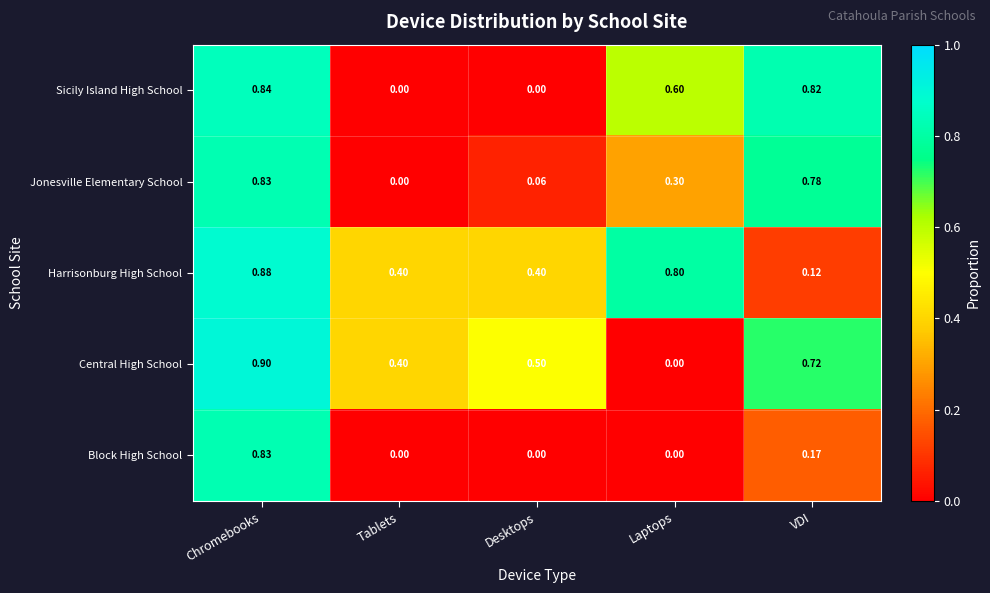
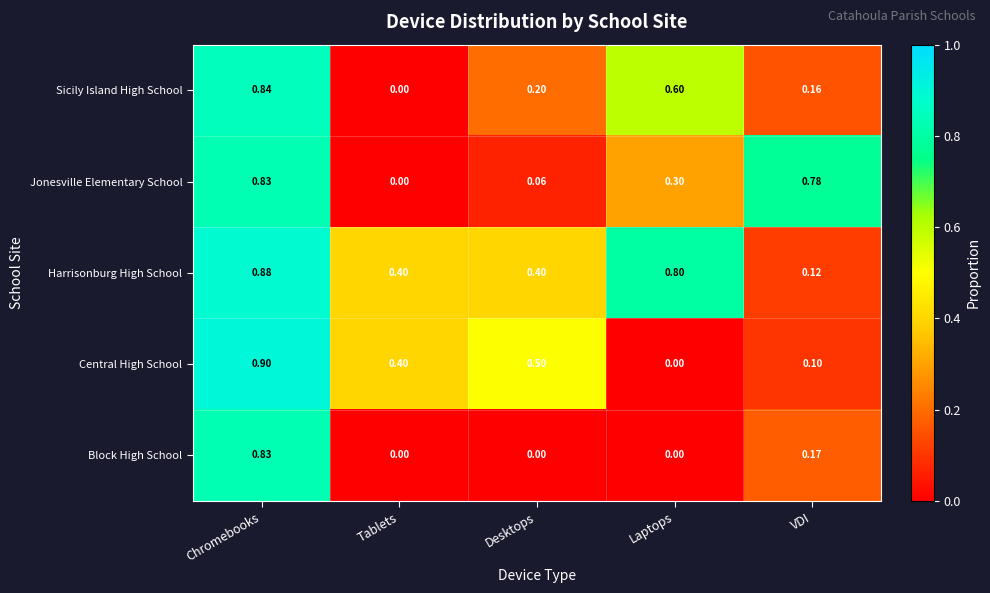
Sicily Island High School, Desktops: 0.00 -> 0.20
Sicily Island High School, VDI: 0.82 -> 0.16
Central High School, VDI: 0.72 -> 0.10
